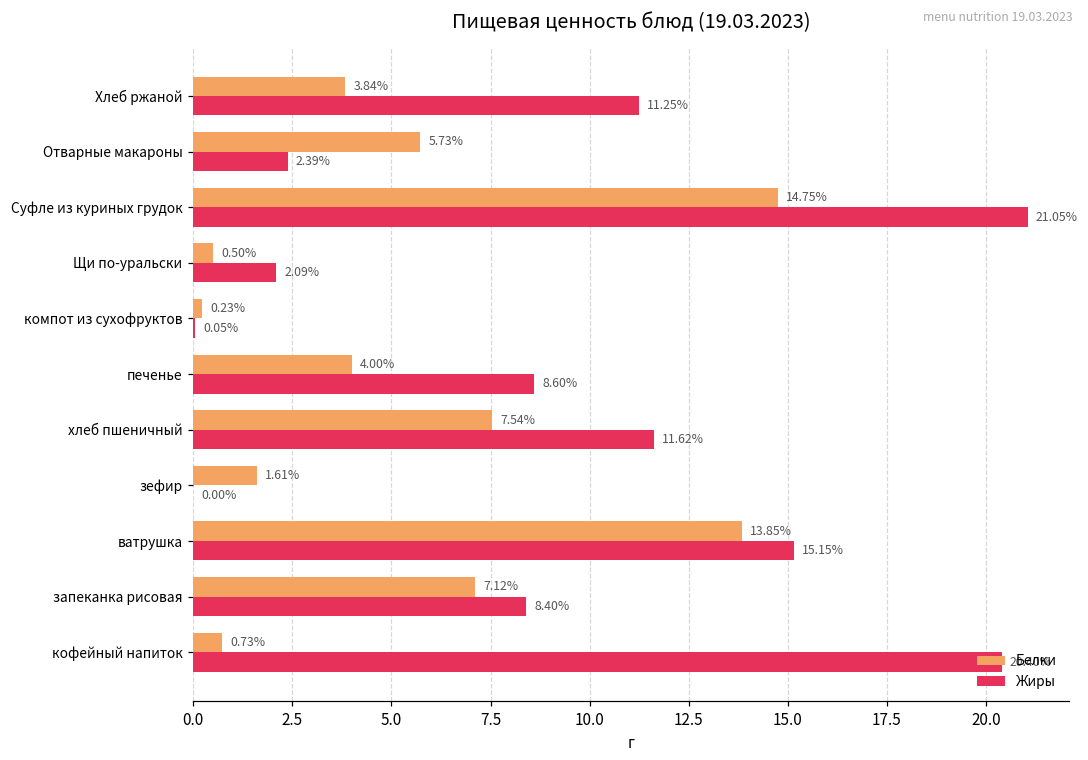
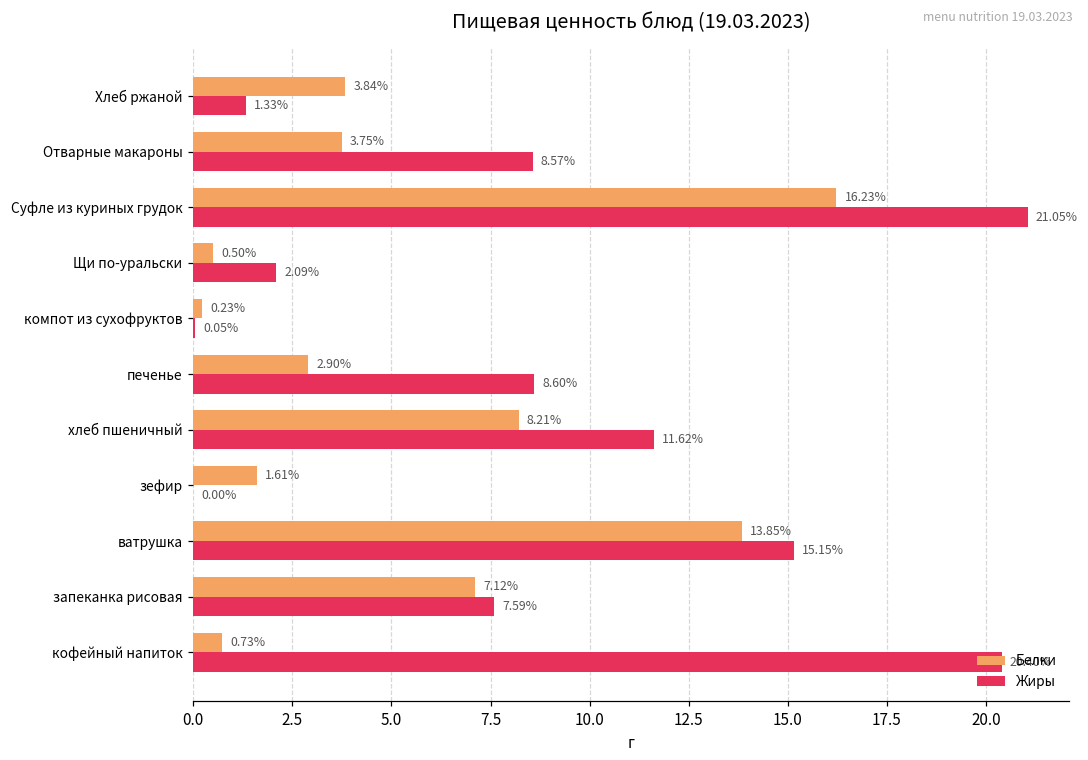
Жиры, Хлеб ржаной: 11.25% -> 1.33%
Белки, Отварные макароны: 5.73% -> 3.75%
Жиры, Отварные макароны: 2.39% -> 8.57%
Белки, Суфле из куриных грудок: 14.75% -> 16.23%
Белки, печенье: 4.00% -> 2.90%
Белки, хлеб пшеничный: 7.54% -> 8.21%
Жиры, запеканка рисовая: 8.40% -> 7.59%
